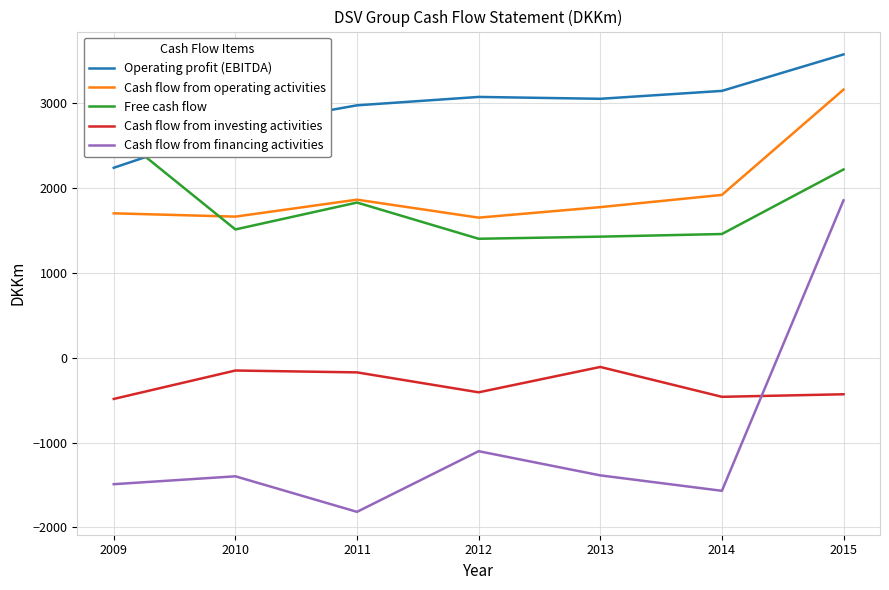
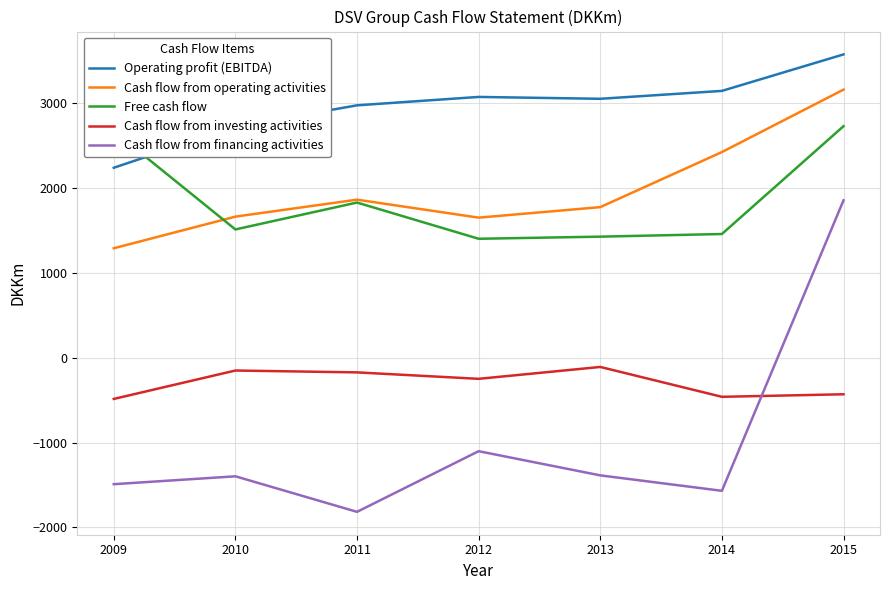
Cash flow from operating activities, 2009: 1700 -> 1300
Cash flow from investing activities, 2012: -400 -> -200
Cash flow from operating activities, 2014: 1900 -> 2400
Free cash flow, 2015: 2200 -> 2700
